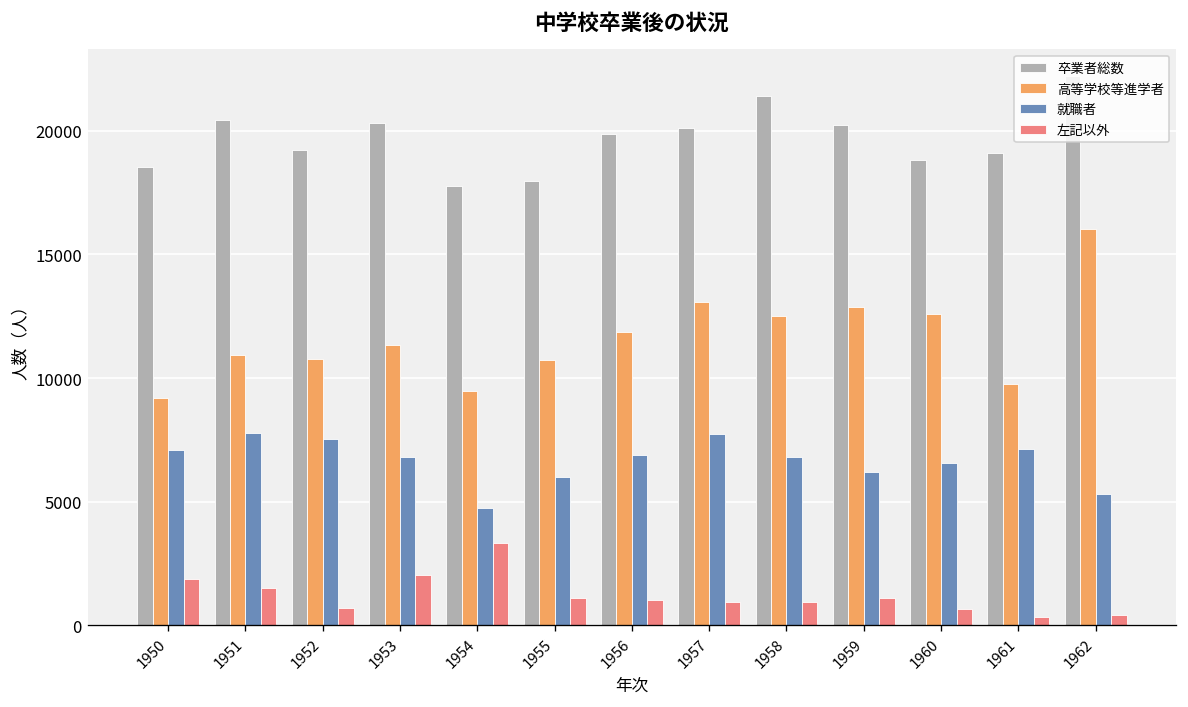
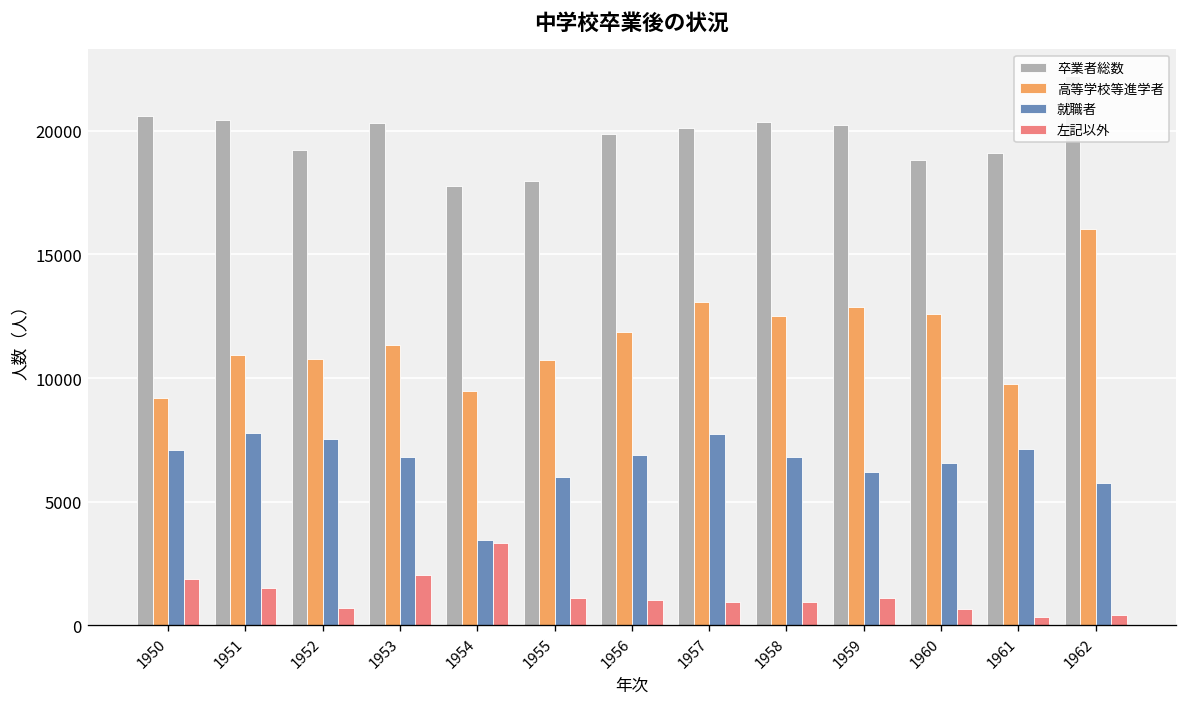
卒業者総数, 1950: 18500 -> 20600
就職者, 1954: 4700 -> 3400
卒業者総数, 1958: 21400 -> 20400
就職者, 1962: 5300 -> 5700
